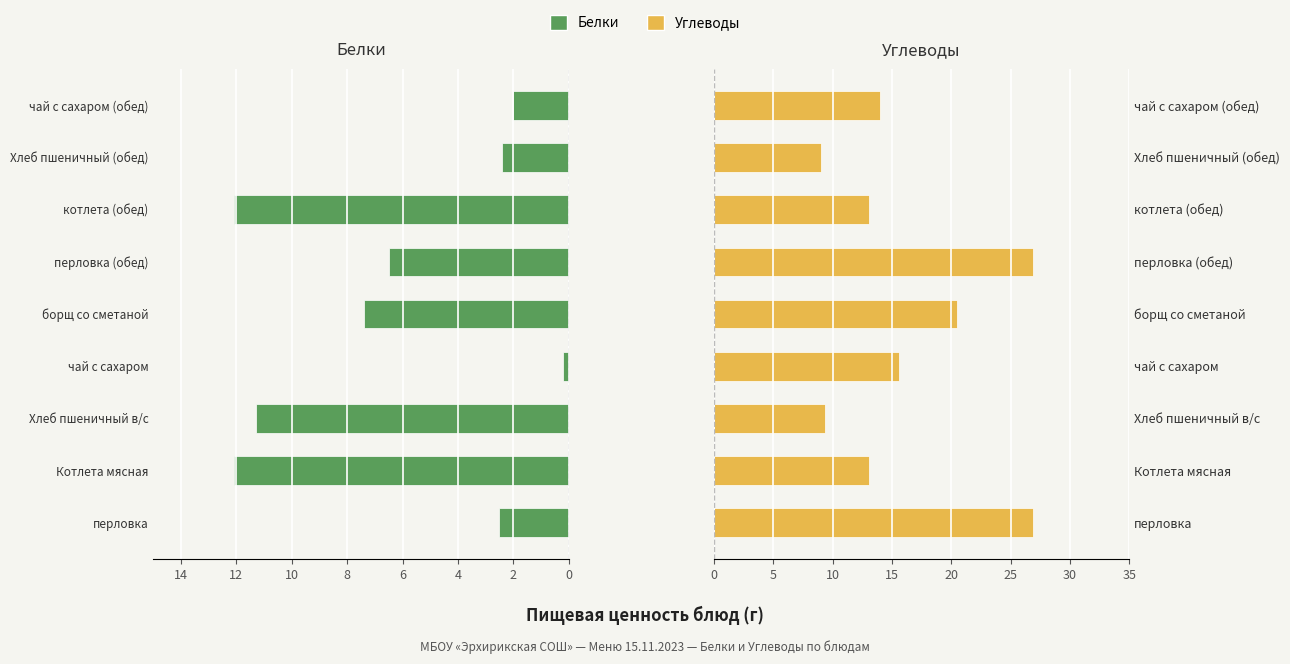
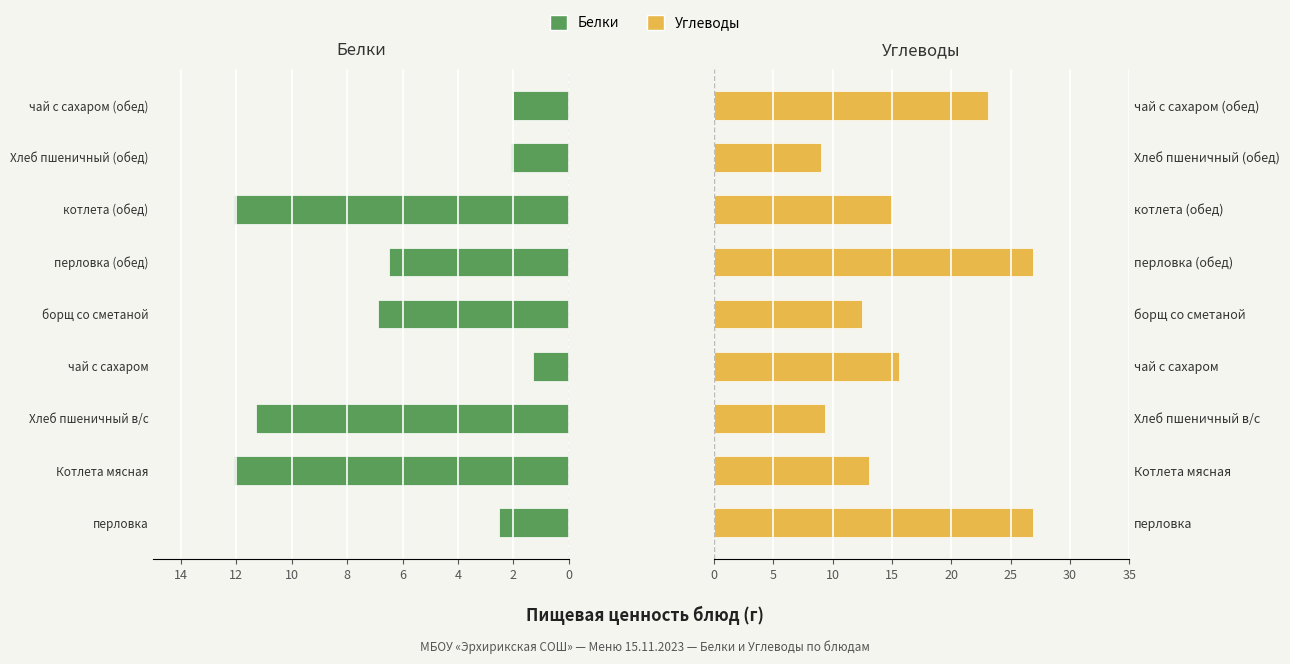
Белки, Хлеб пшеничный (обед): 2.4 -> 2.1
Белки, борщ со сметаной: 7.4 -> 6.9
Белки, чай с сахаром: 0.2 -> 1.3
Углеводы, чай с сахаром (обед): 14.0 -> 23.1
Углеводы, котлета (обед): 13.1 -> 15.0
Углеводы, борщ со сметаной: 20.5 -> 12.5
